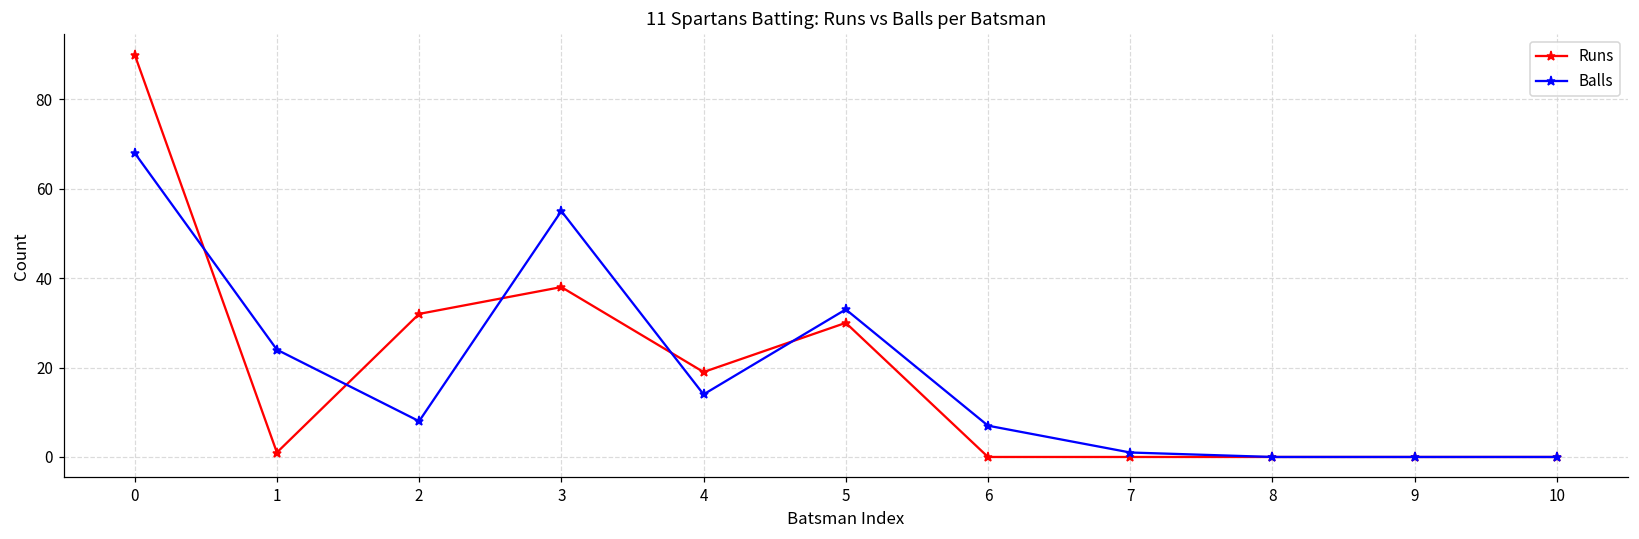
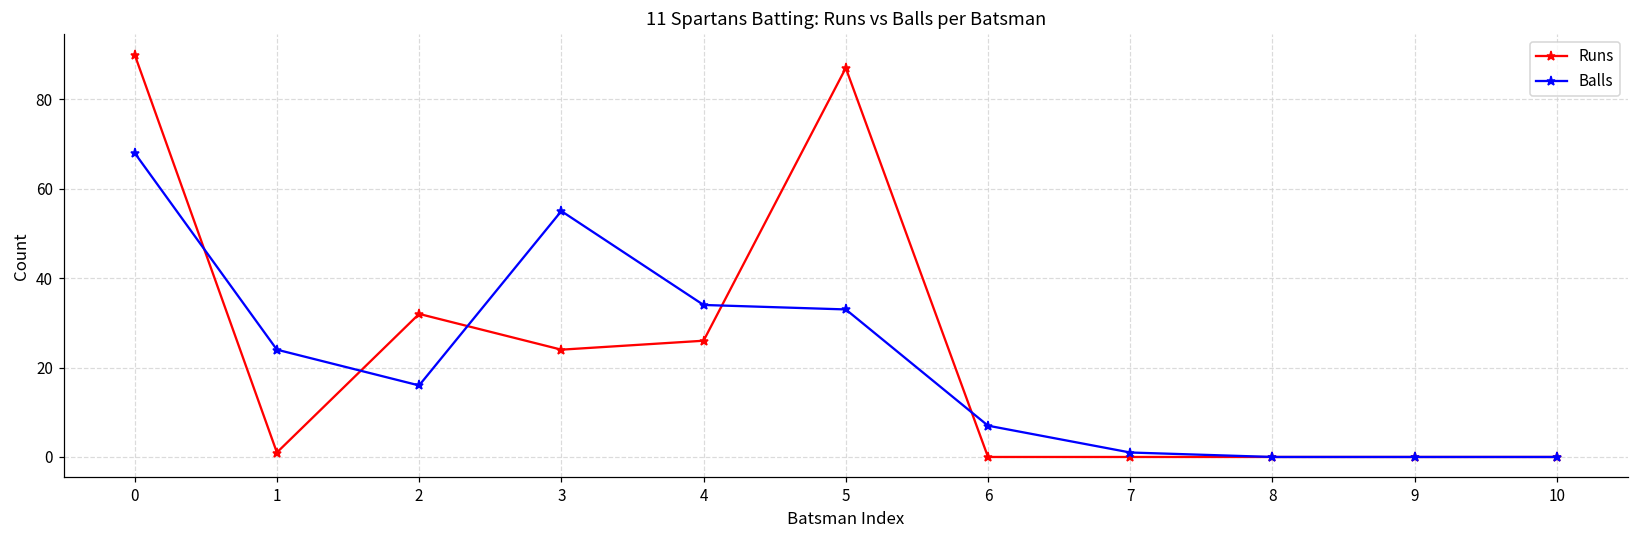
Balls, 2: 8 -> 16
Runs, 3: 38 -> 24
Runs, 4: 19 -> 26
Balls, 4: 14 -> 34
Runs, 5: 30 -> 87
